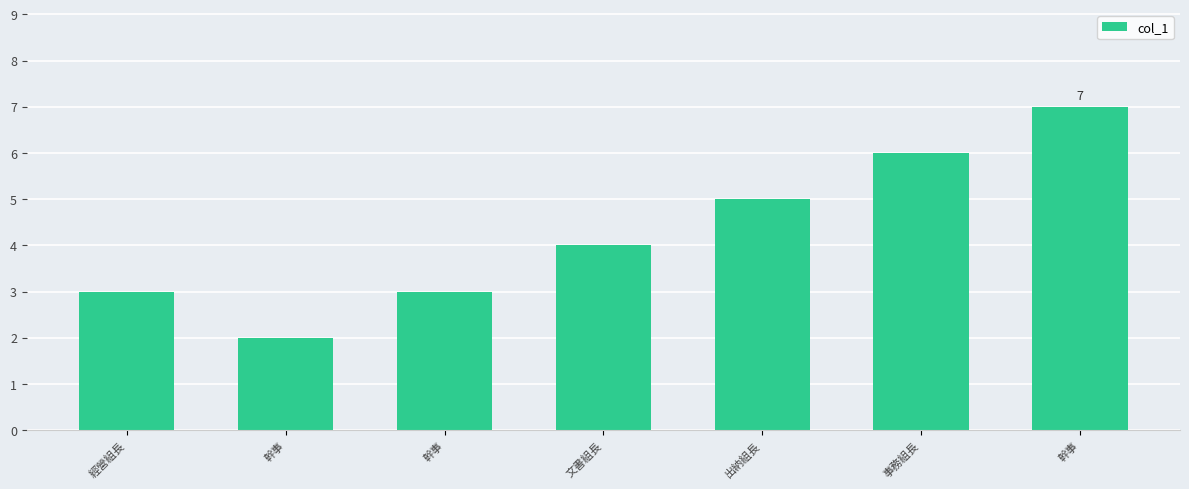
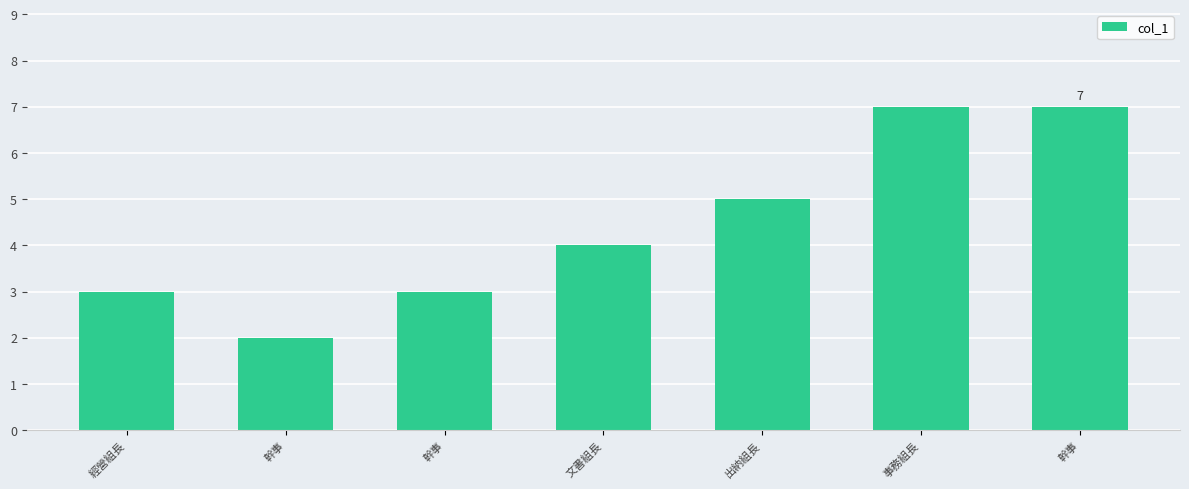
事務組長: 6 -> 7
